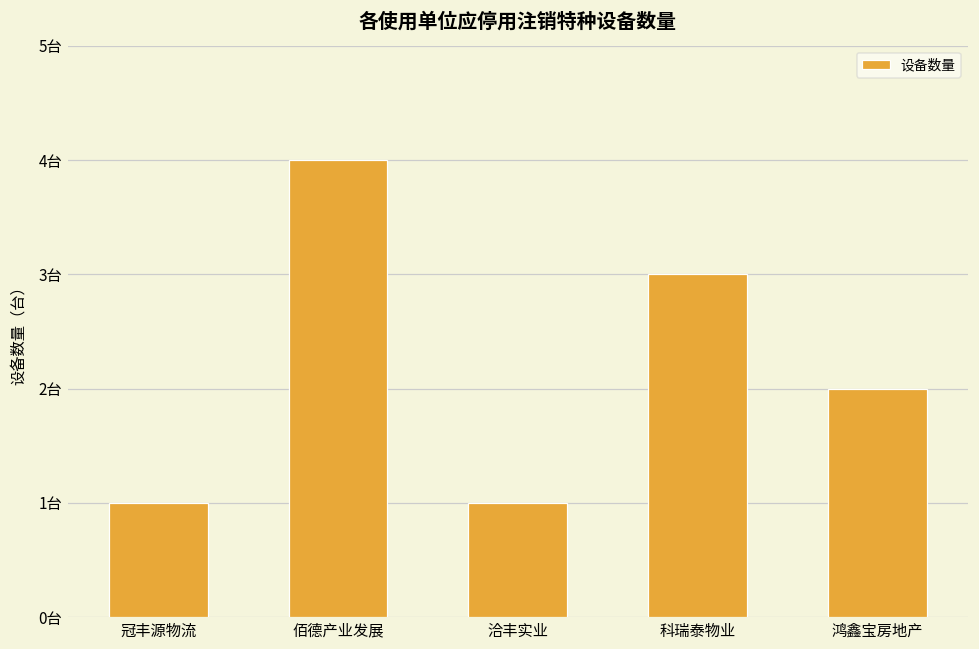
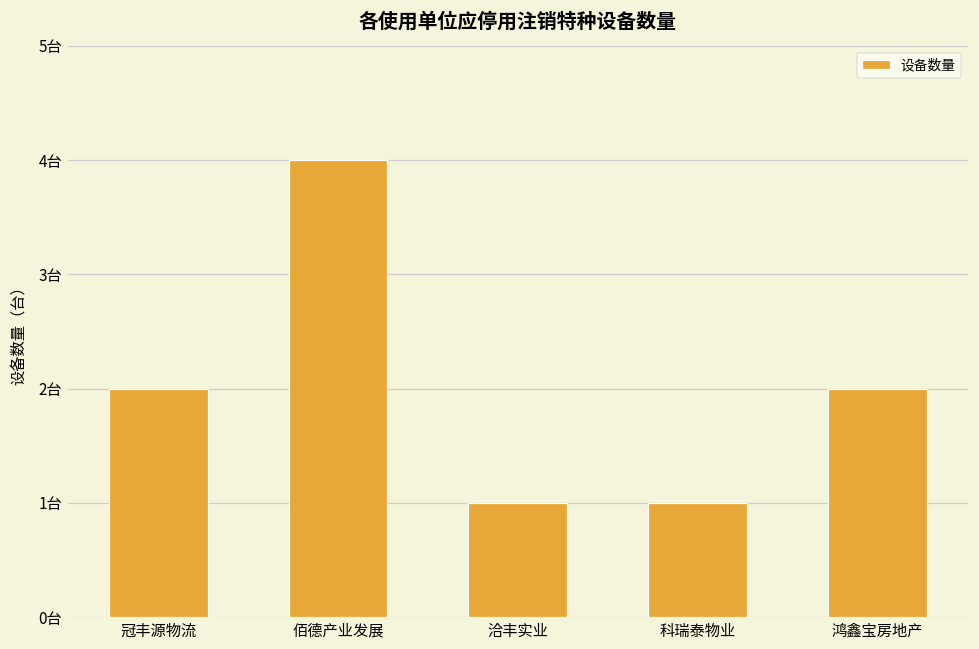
冠丰源物流: 1台 -> 2台
科瑞泰物业: 3台 -> 1台
